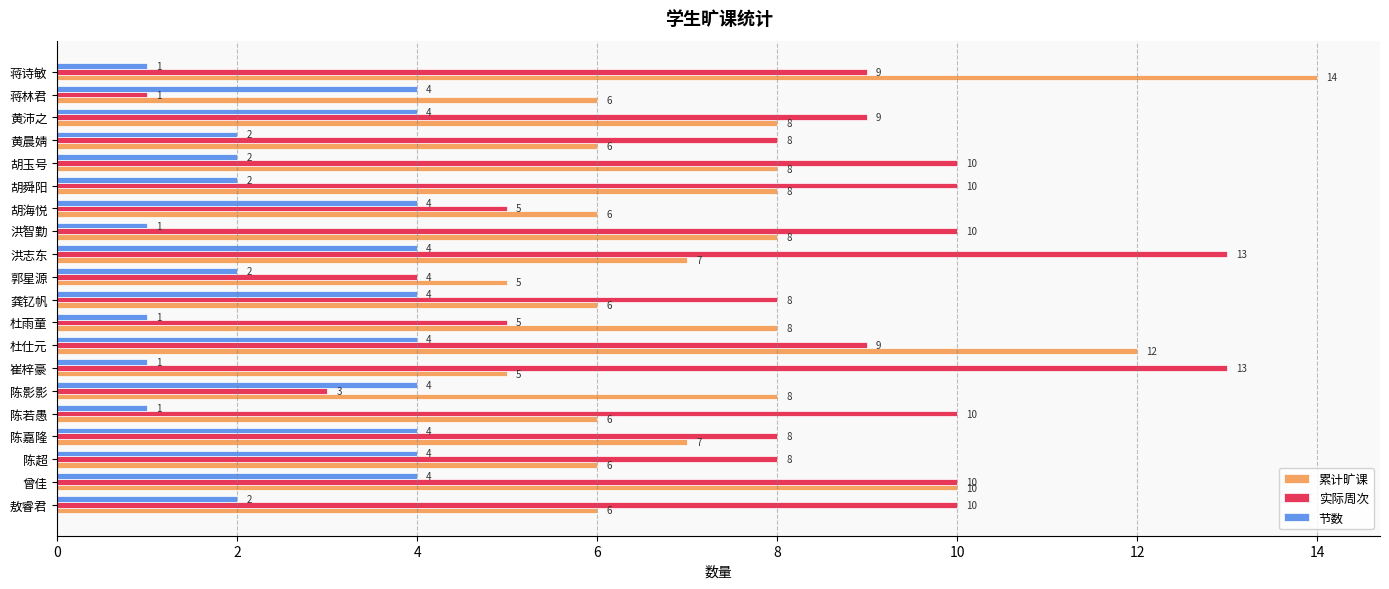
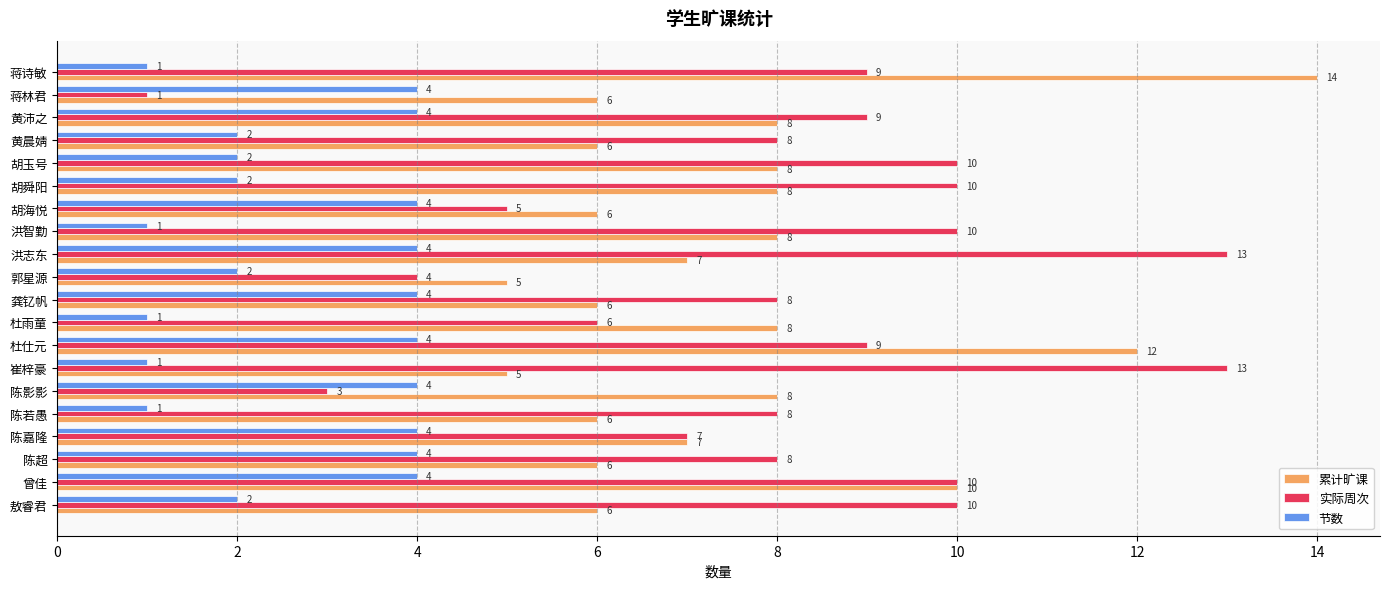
实际周次, 杜雨童: 5 -> 6
实际周次, 陈若愚: 10 -> 8
实际周次, 陈嘉隆: 8 -> 7
